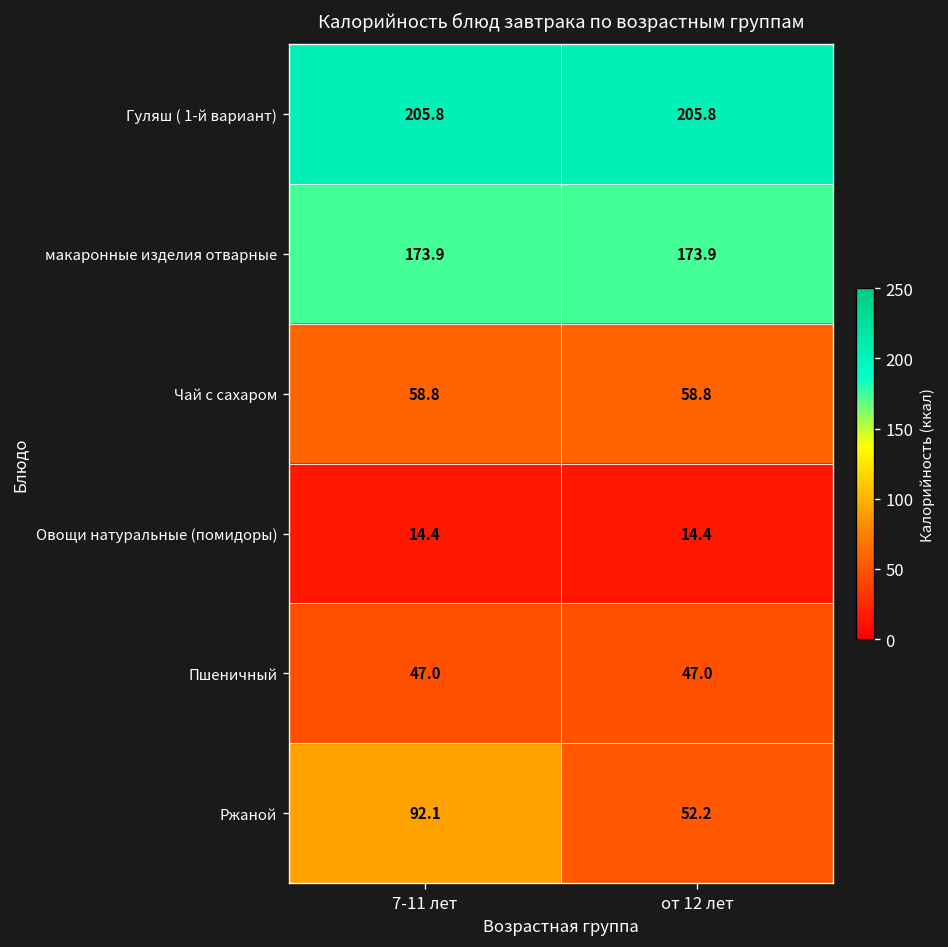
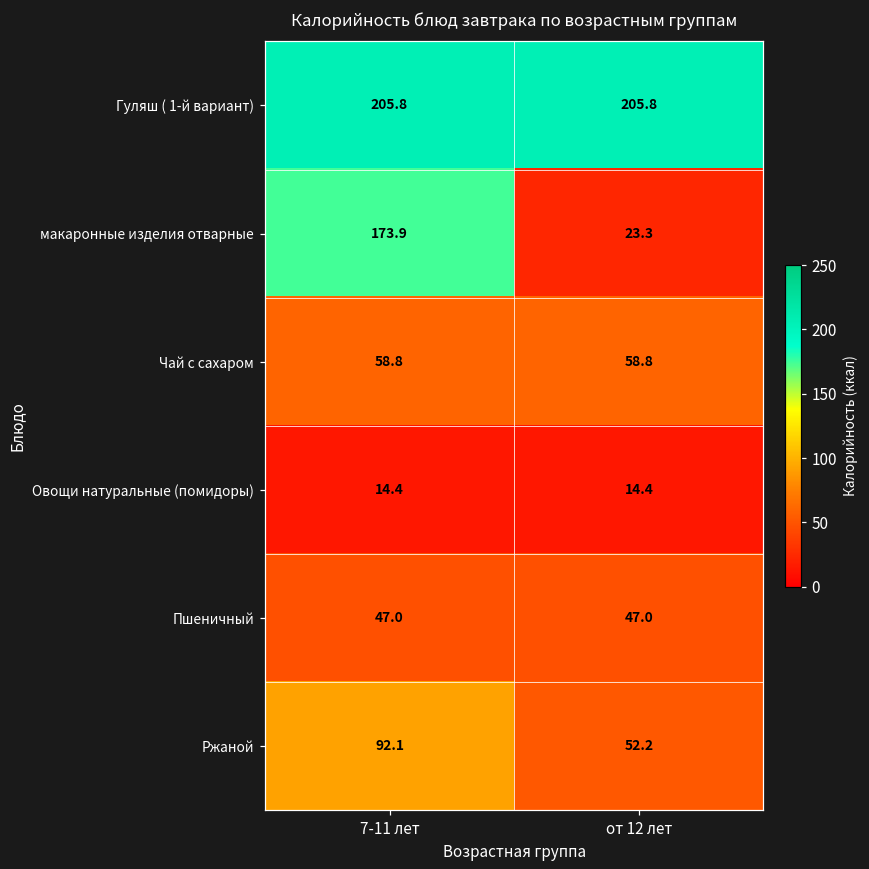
макаронные изделия отварные, от 12 лет: 173.9 -> 23.3
